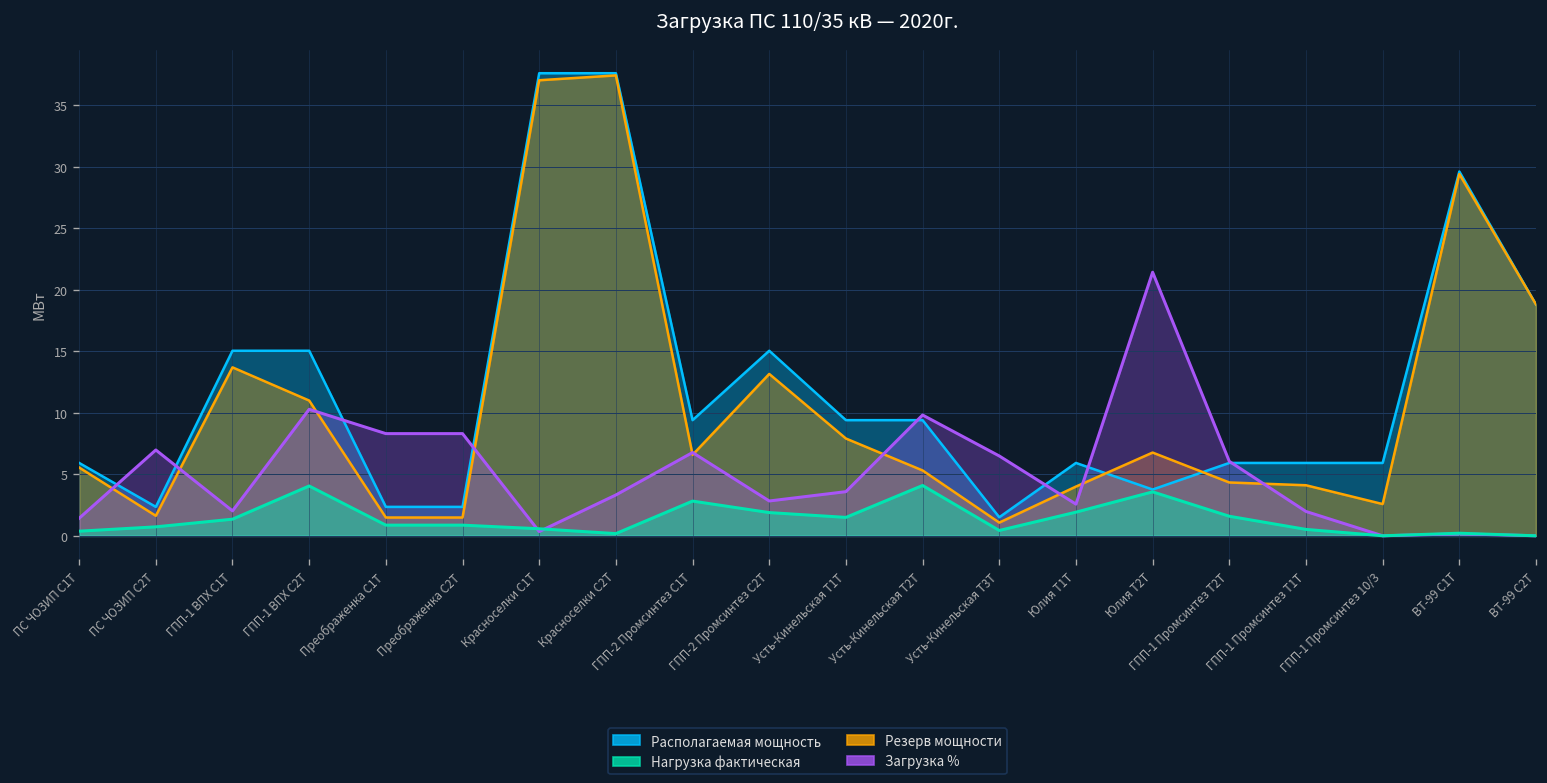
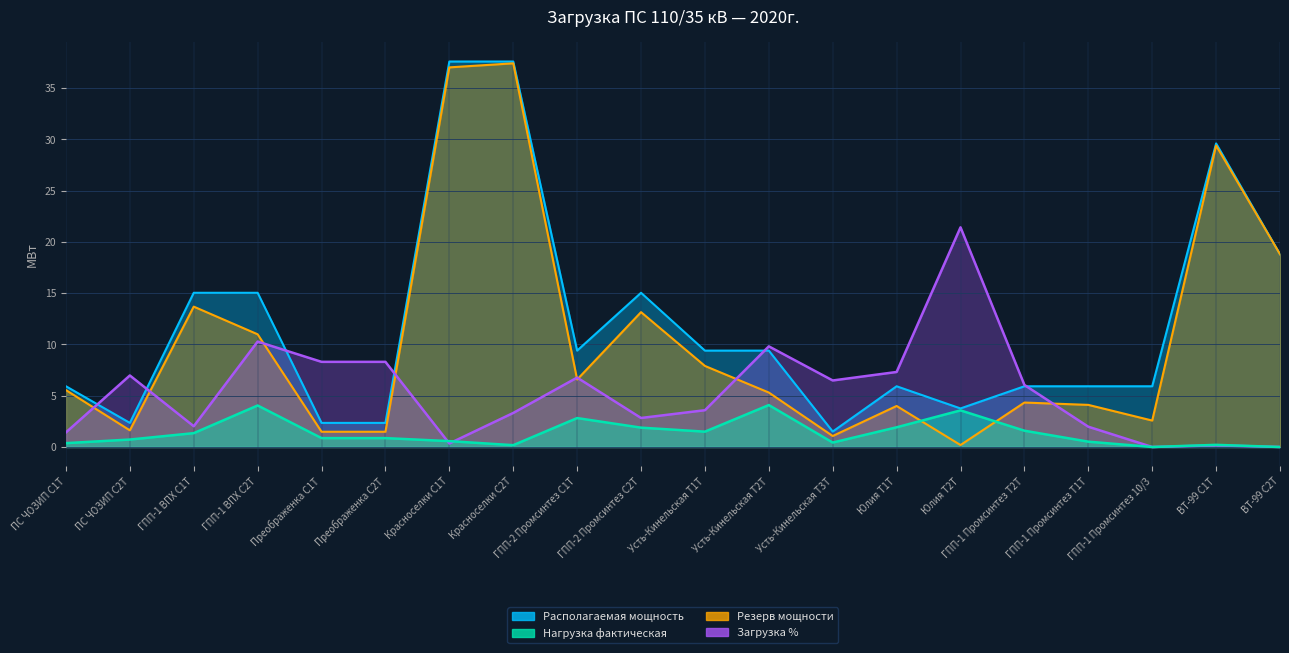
Загрузка %, Юлия Т1Т: 2.6 -> 7.3
Резерв мощности, Юлия Т2Т: 6.8 -> 0.2
